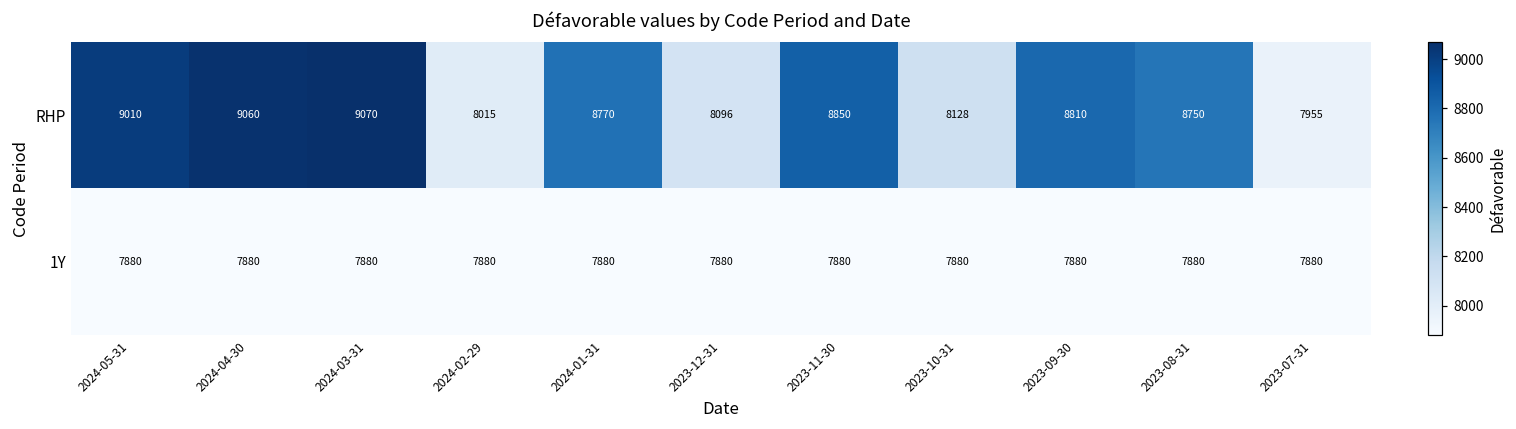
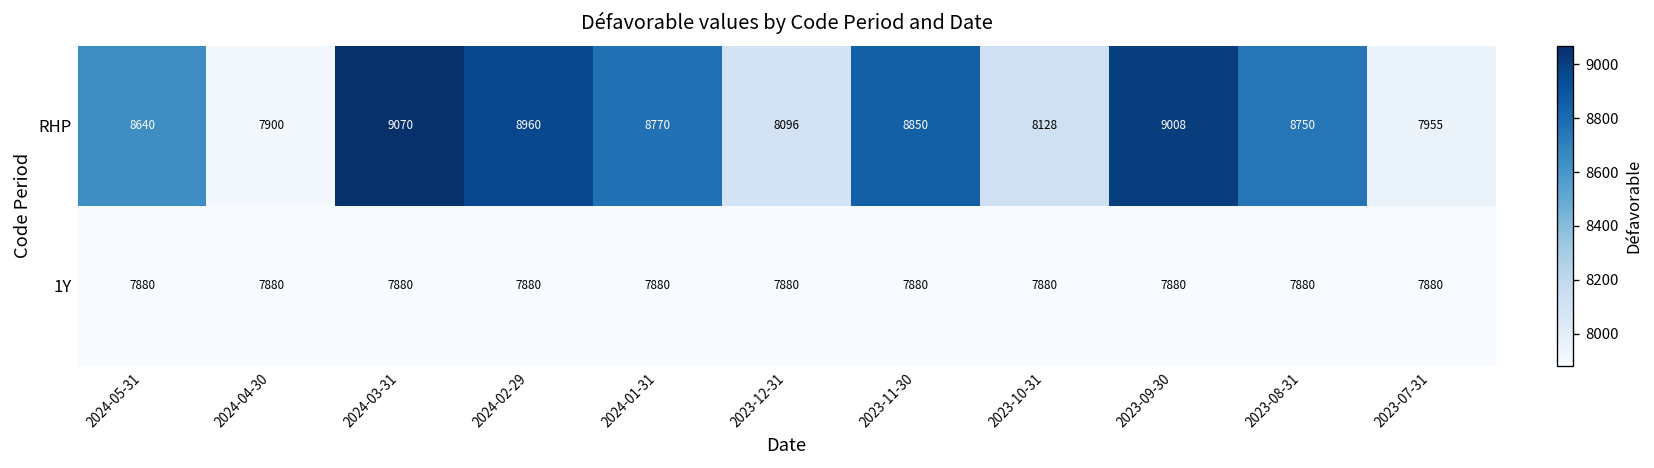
RHP, 2024-05-31: 9010 -> 8640
RHP, 2024-04-30: 9060 -> 7900
RHP, 2024-02-29: 8015 -> 8960
RHP, 2023-09-30: 8810 -> 9008
